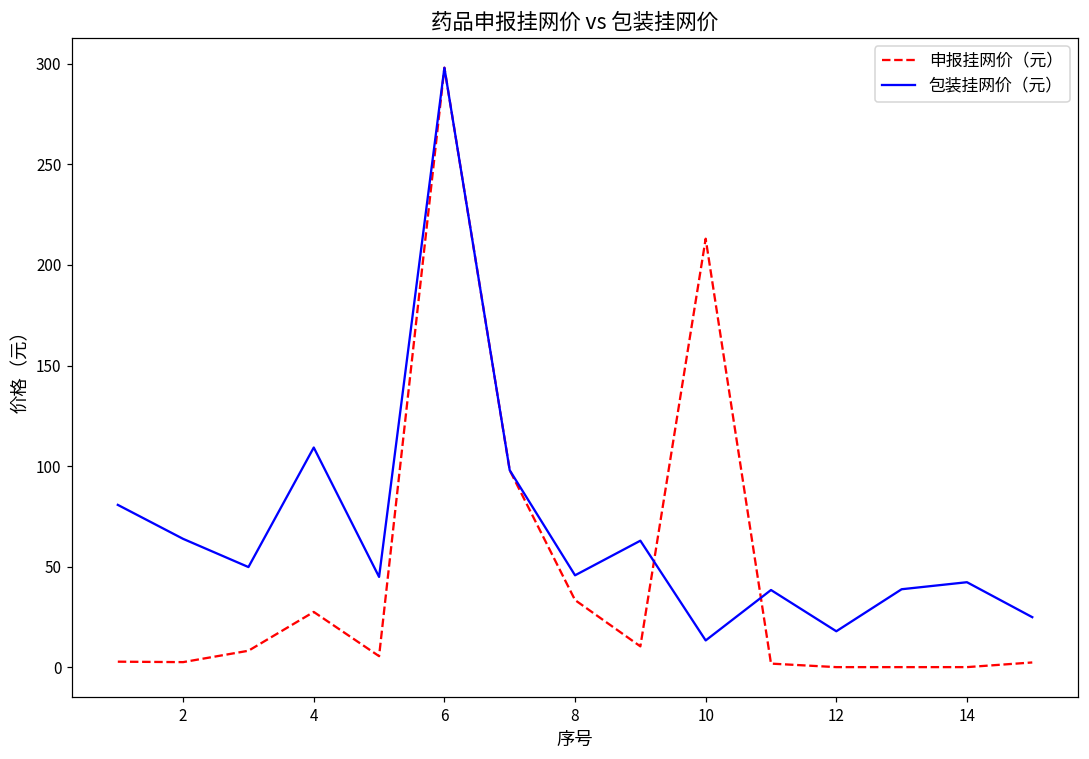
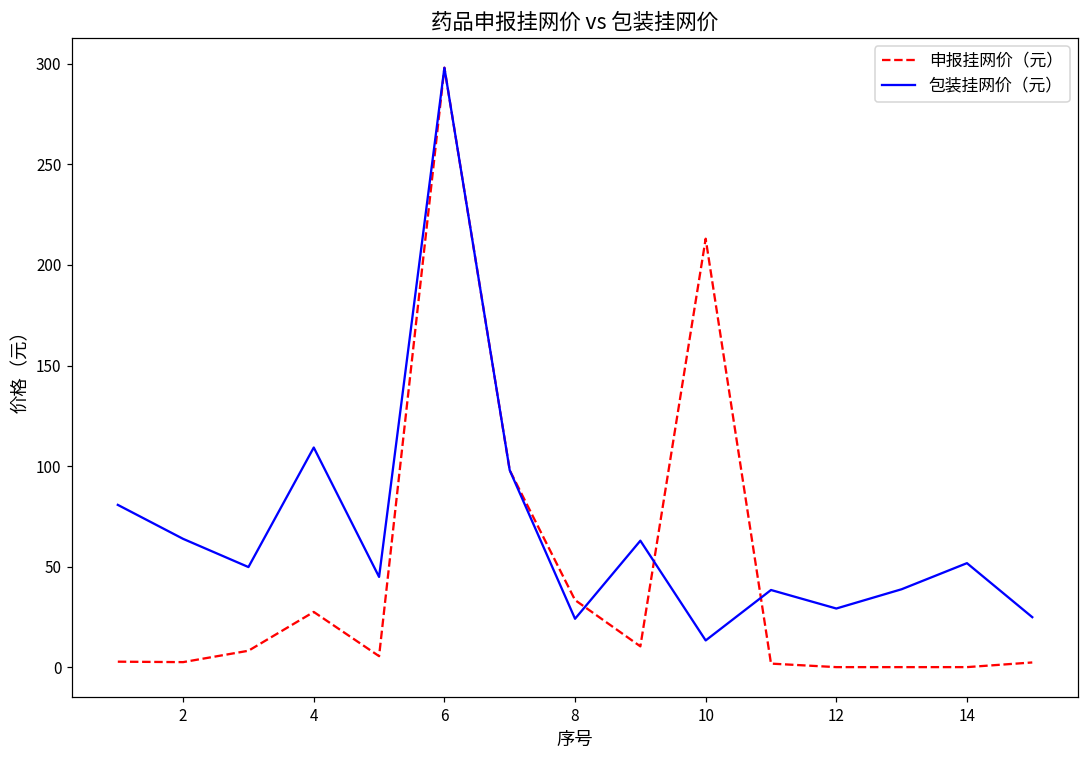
包装挂网价（元）, 8: 46 -> 24
包装挂网价（元）, 12: 18 -> 29
包装挂网价（元）, 14: 42 -> 52
